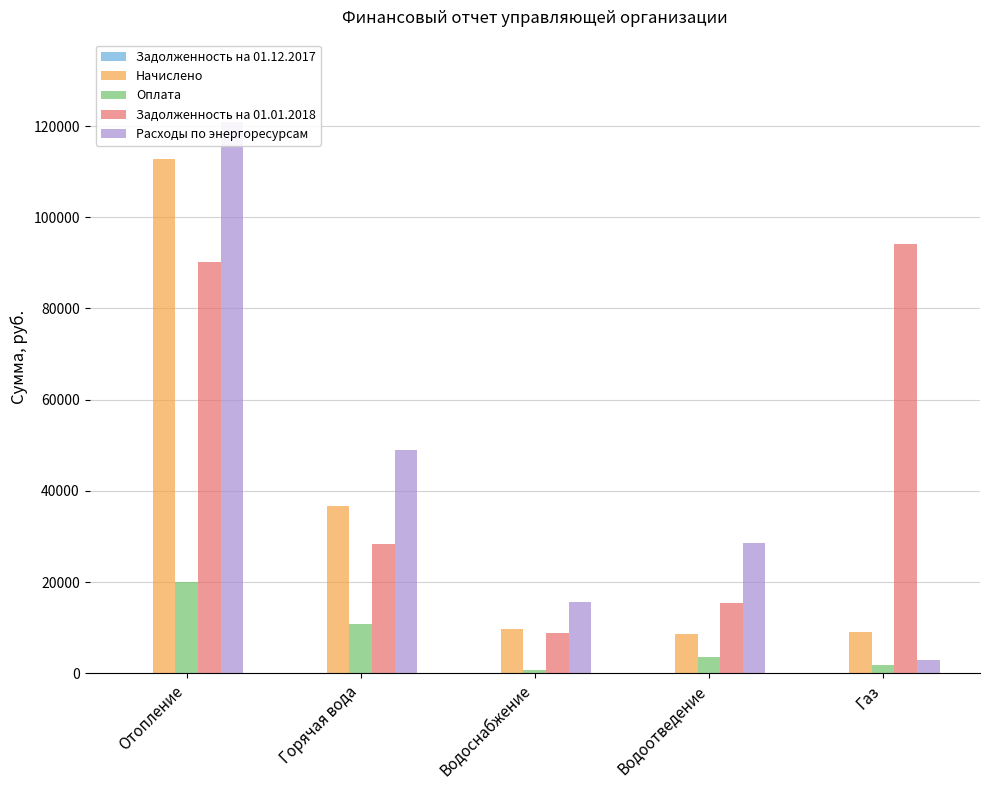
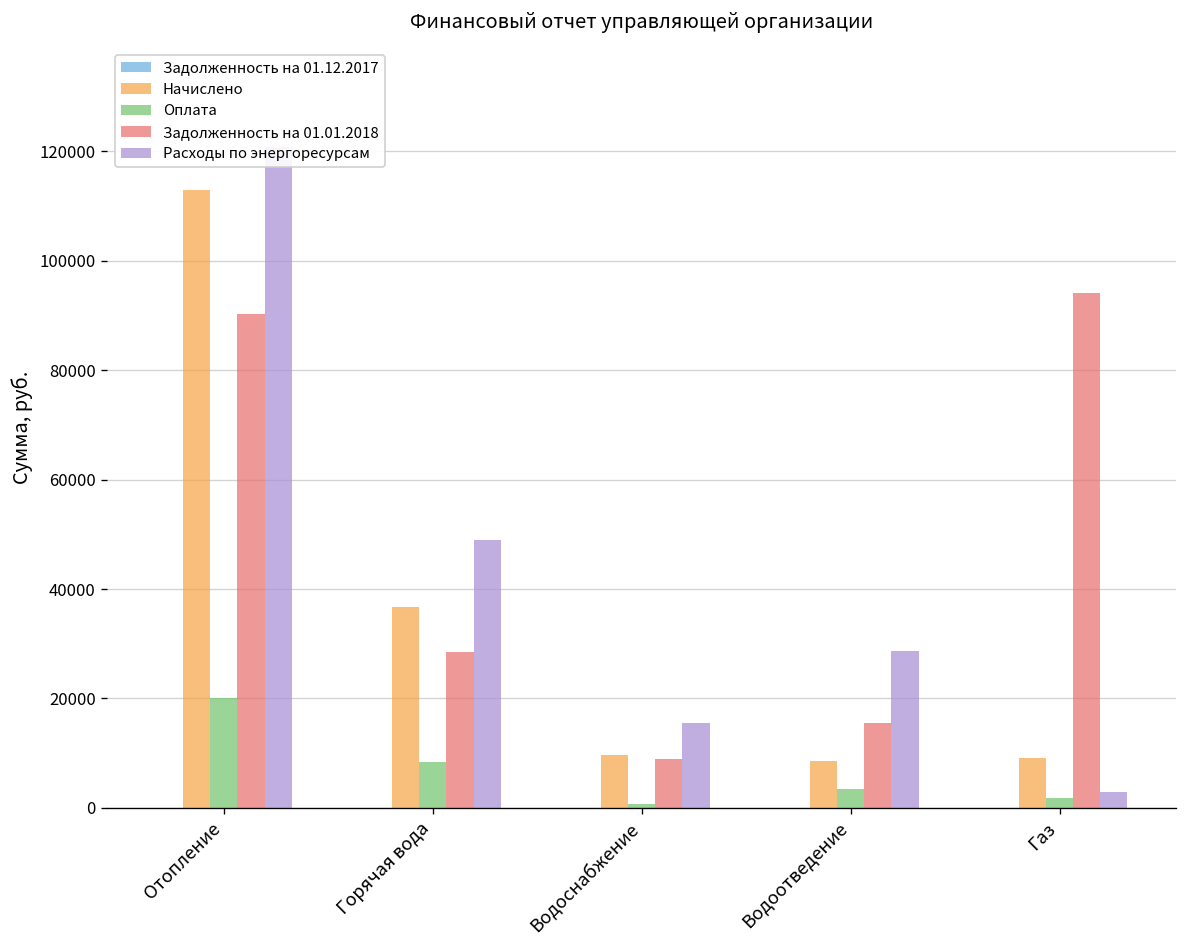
Оплата, Горячая вода: 11000 -> 8000
